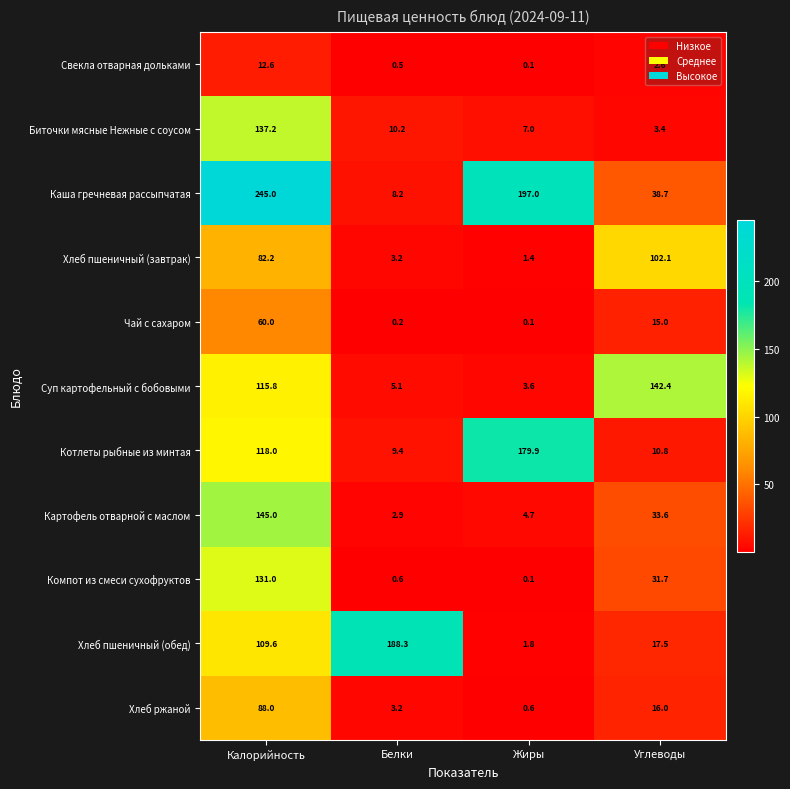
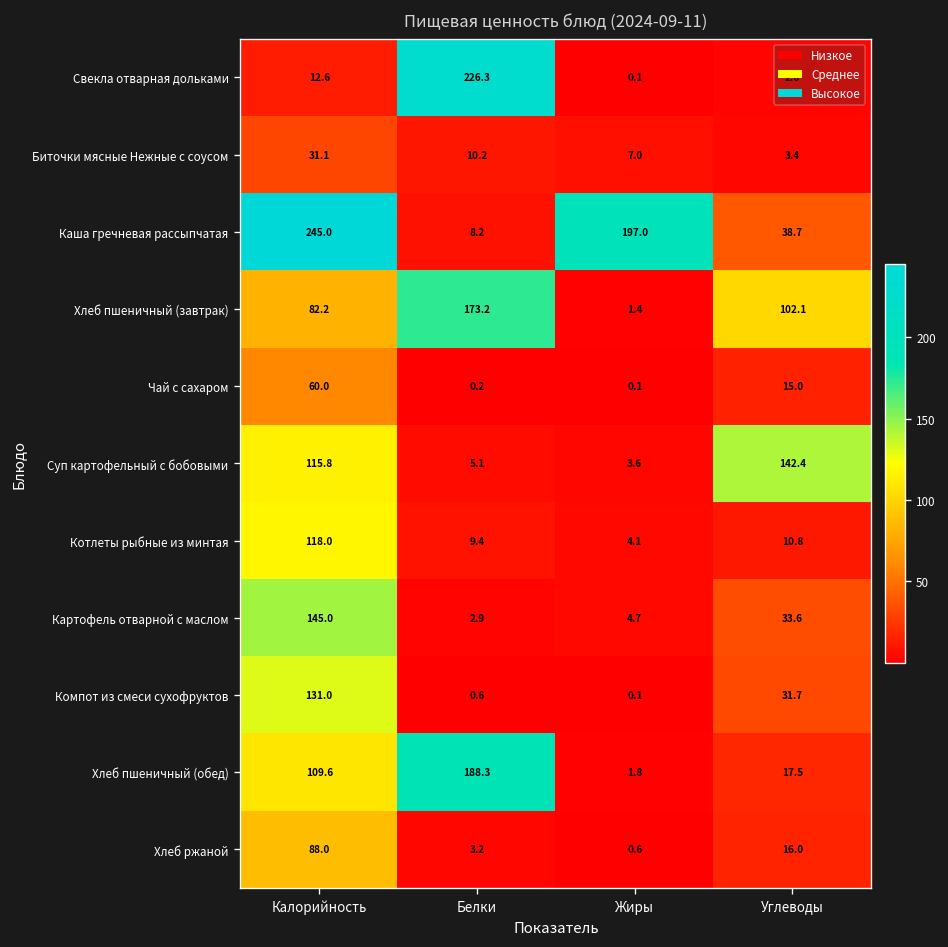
Свекла отварная дольками, Белки: 0.5 -> 226.3
Биточки мясные Нежные с соусом, Калорийность: 137.2 -> 31.1
Хлеб пшеничный (завтрак), Белки: 3.2 -> 173.2
Котлеты рыбные из минтая, Жиры: 179.9 -> 4.1
